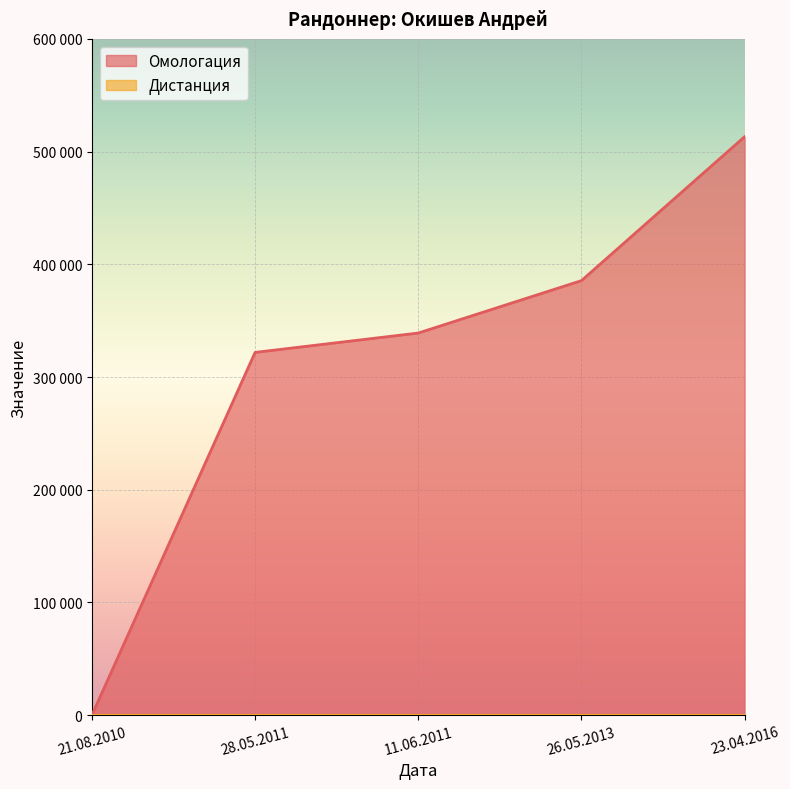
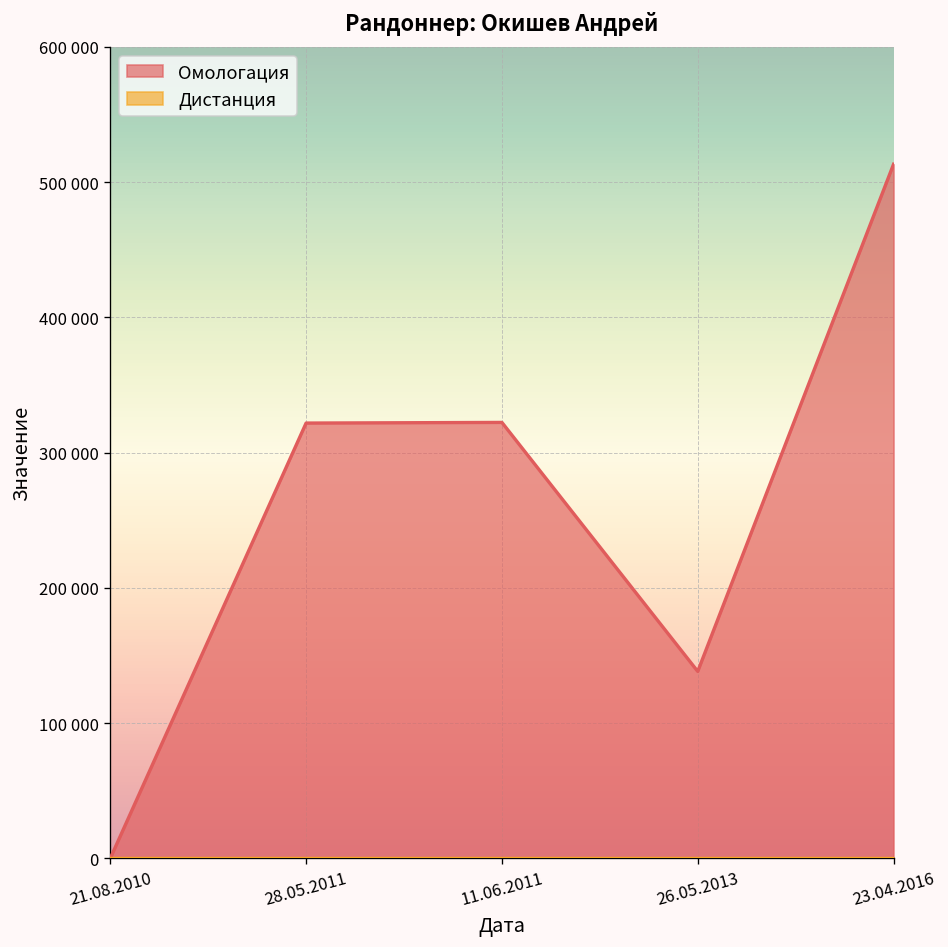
Омологация, 11.06.2011: 339000 -> 322000
Омологация, 26.05.2013: 386000 -> 138000
